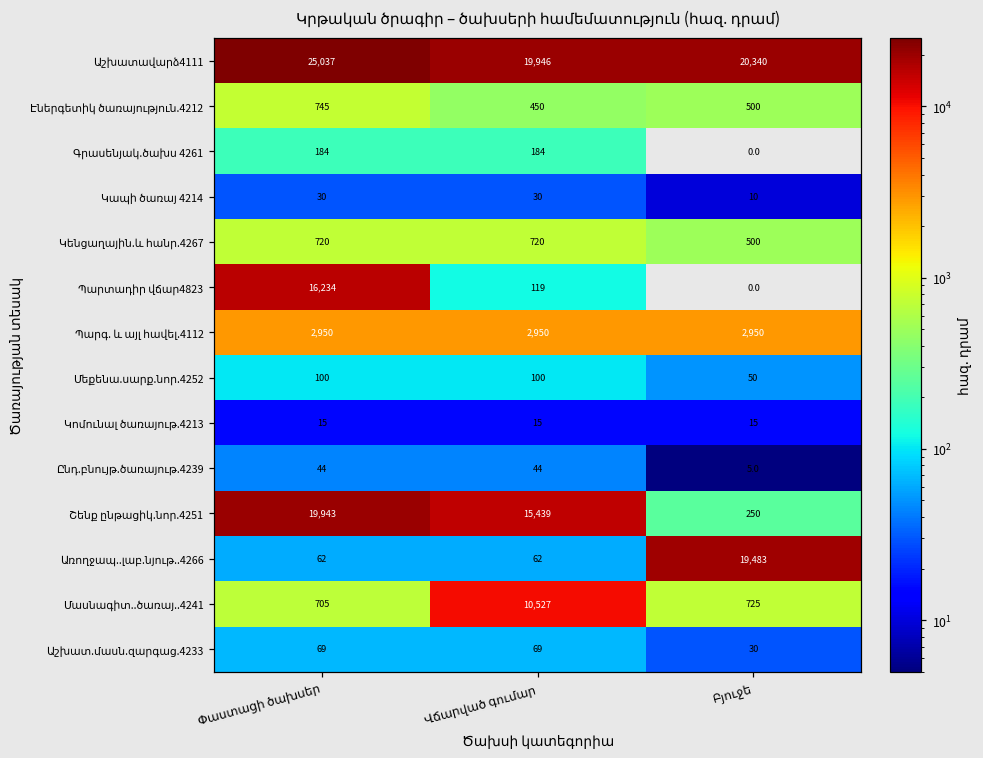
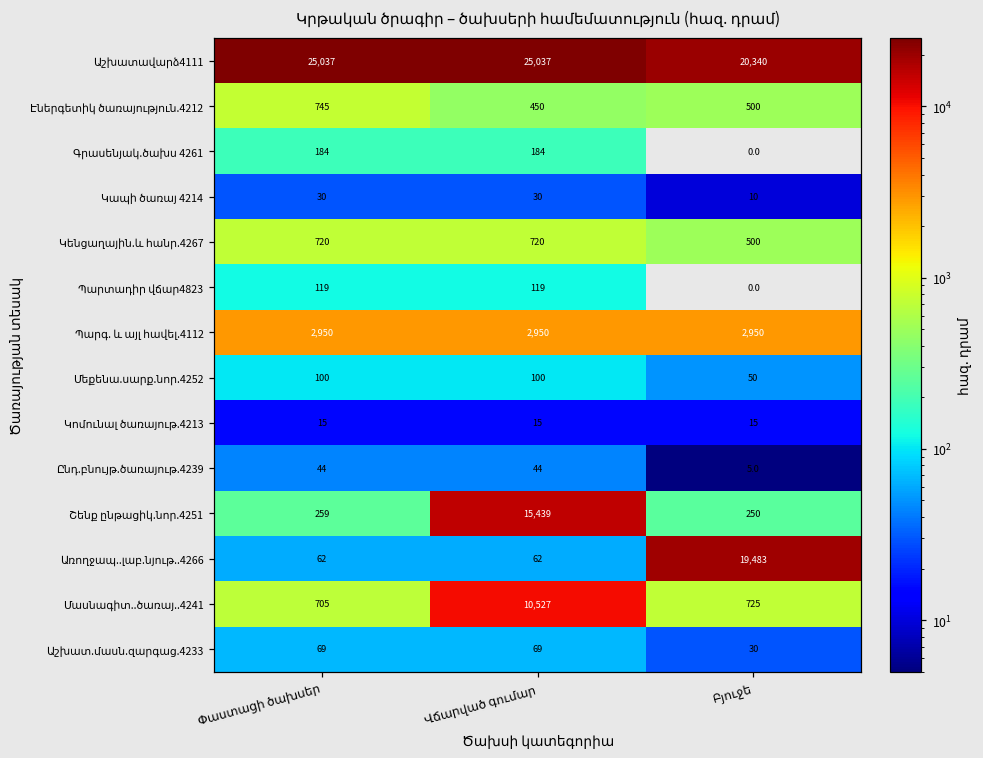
Աշխատավարձ4111, Վճարված գումար: 19,946 -> 25,037
Պարտադիր վճար4823, Փաստացի ծախսեր: 16,234 -> 119
Շենք ընթացիկ.նոր.4251, Փաստացի ծախսեր: 19,943 -> 259
